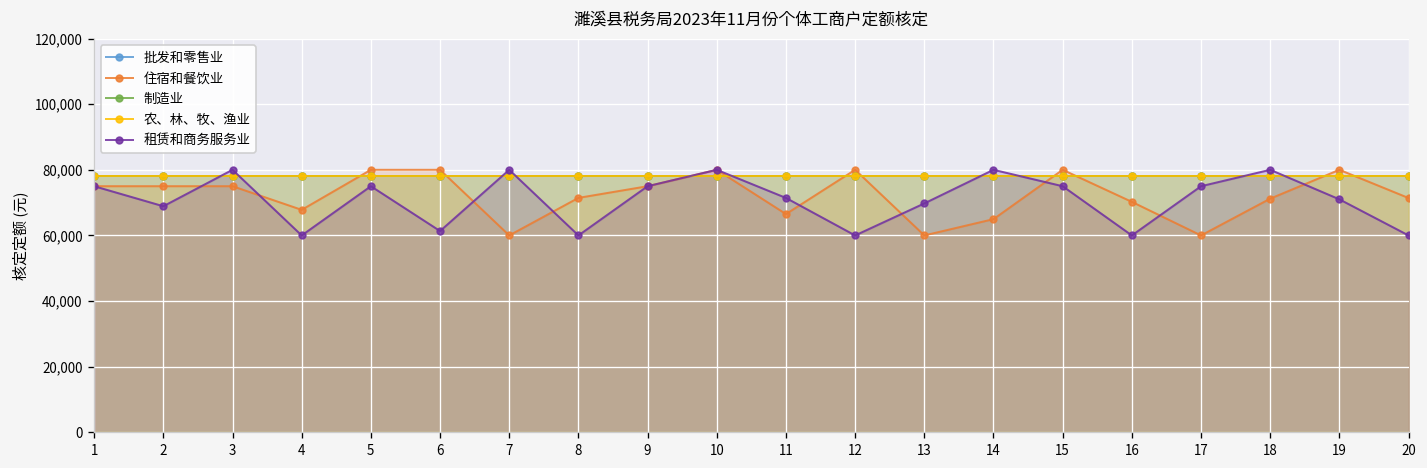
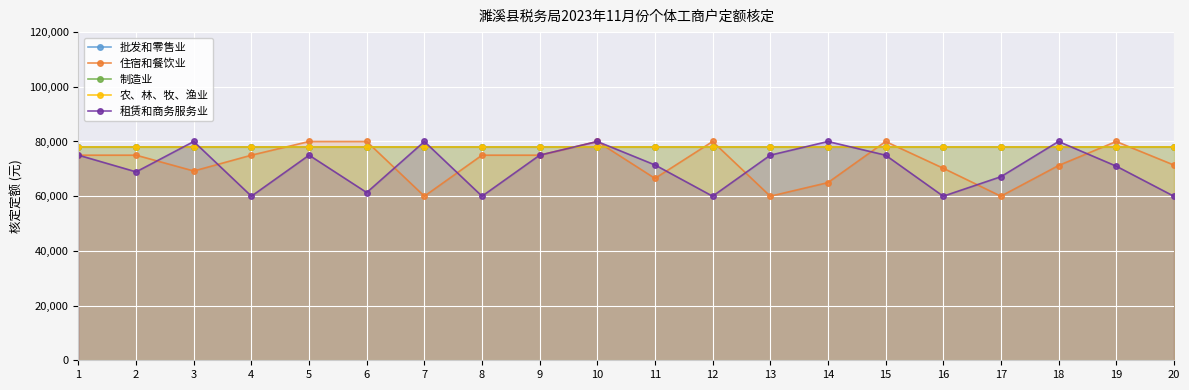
住宿和餐饮业, 3: 75,000 -> 69,000
住宿和餐饮业, 4: 68,000 -> 75,000
住宿和餐饮业, 8: 71,000 -> 75,000
租赁和商务服务业, 13: 70,000 -> 75,000
租赁和商务服务业, 17: 75,000 -> 67,000
